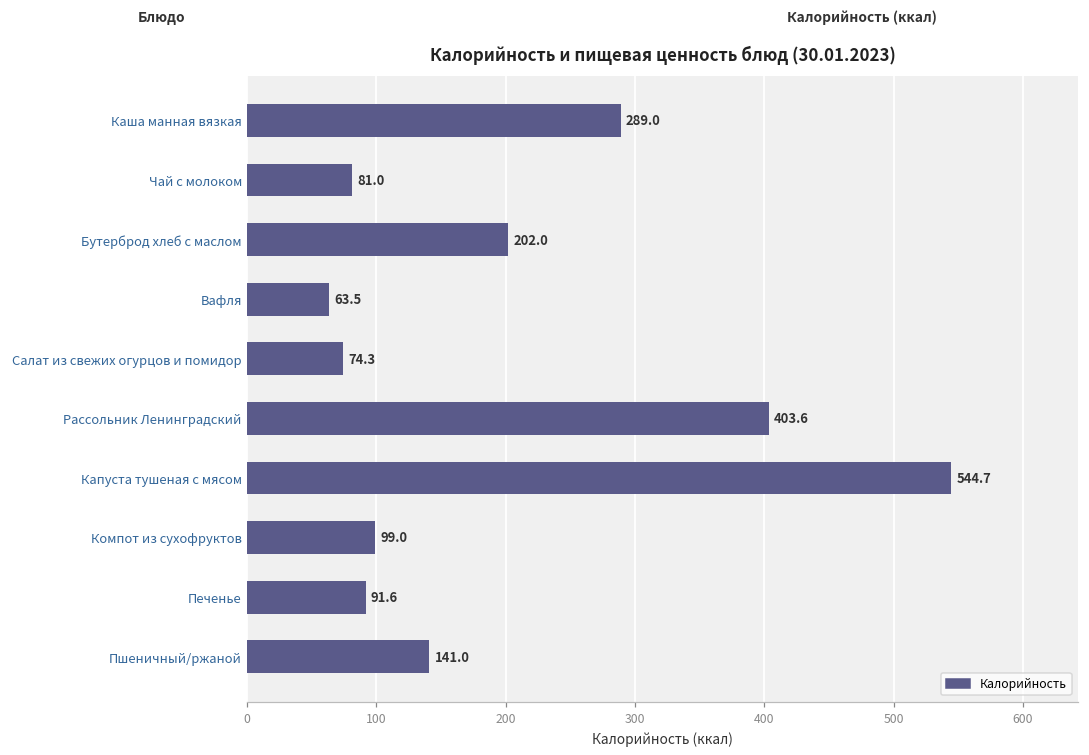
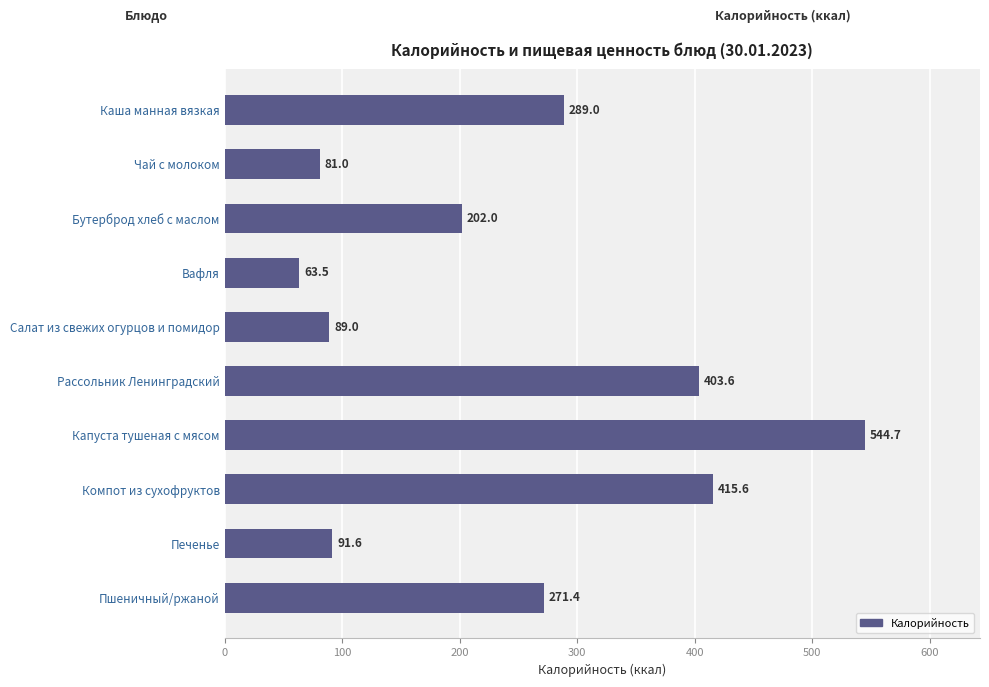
Салат из свежих огурцов и помидор: 74.3 -> 89.0
Компот из сухофруктов: 99.0 -> 415.6
Пшеничный/ржаной: 141.0 -> 271.4
